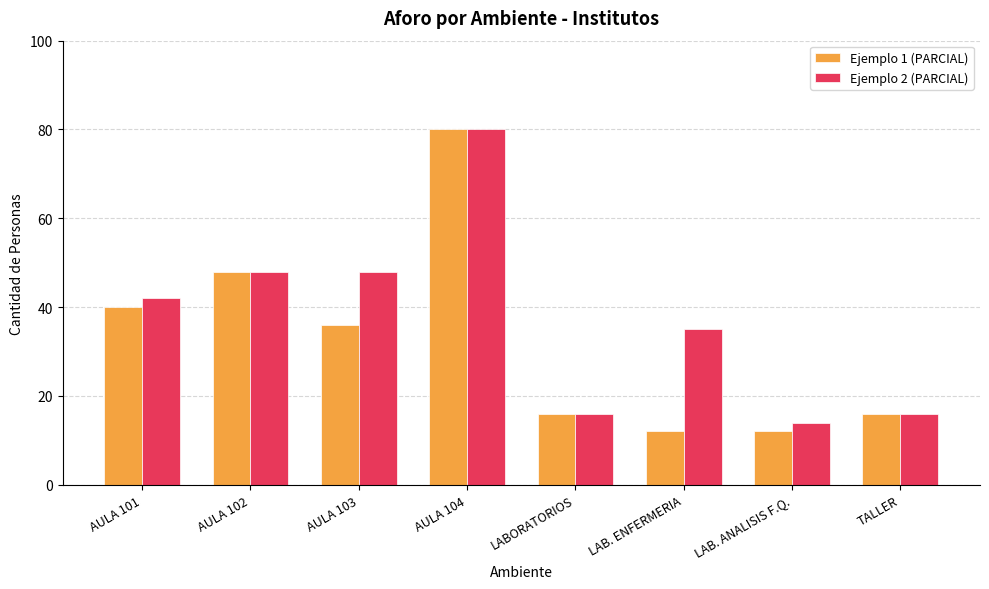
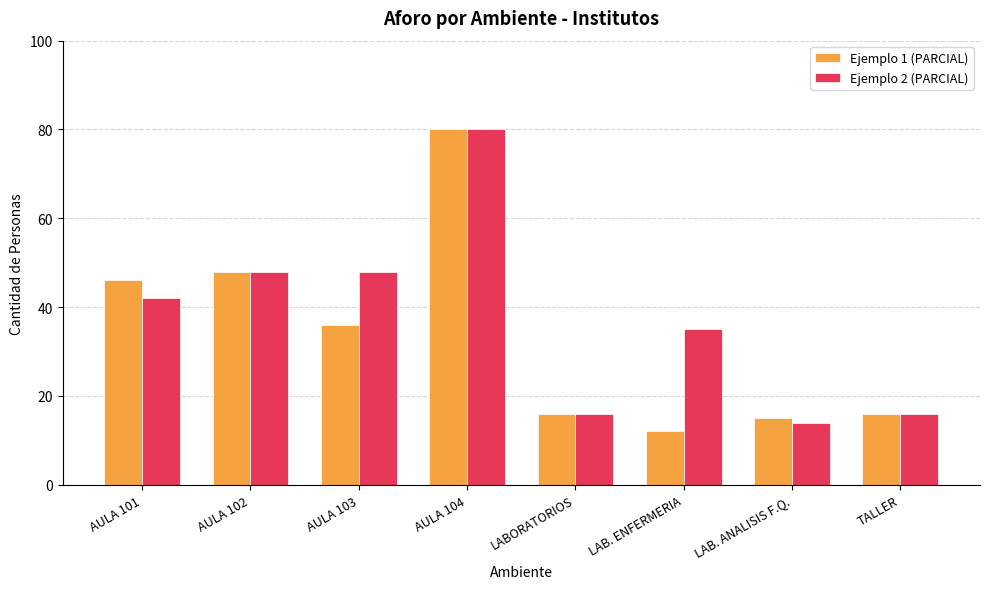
Ejemplo 1 (PARCIAL), AULA 101: 40 -> 46
Ejemplo 1 (PARCIAL), LAB. ANALISIS F.Q.: 12 -> 15
